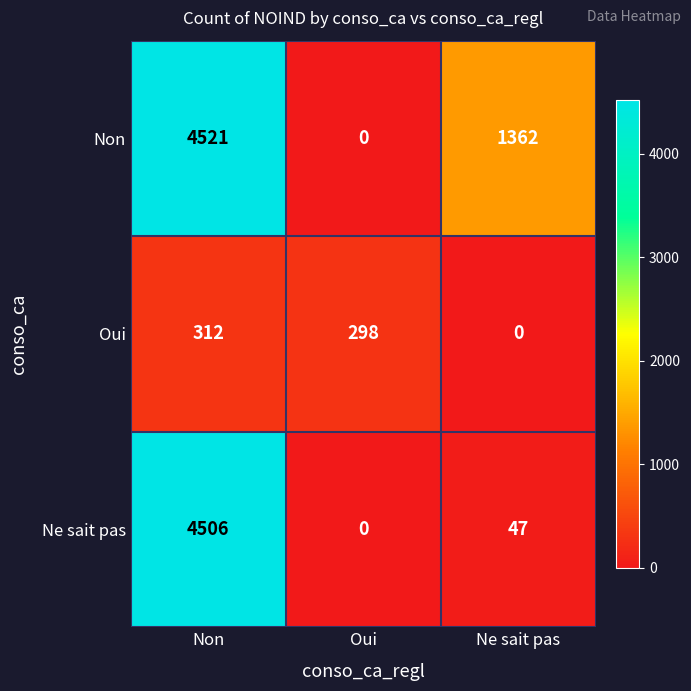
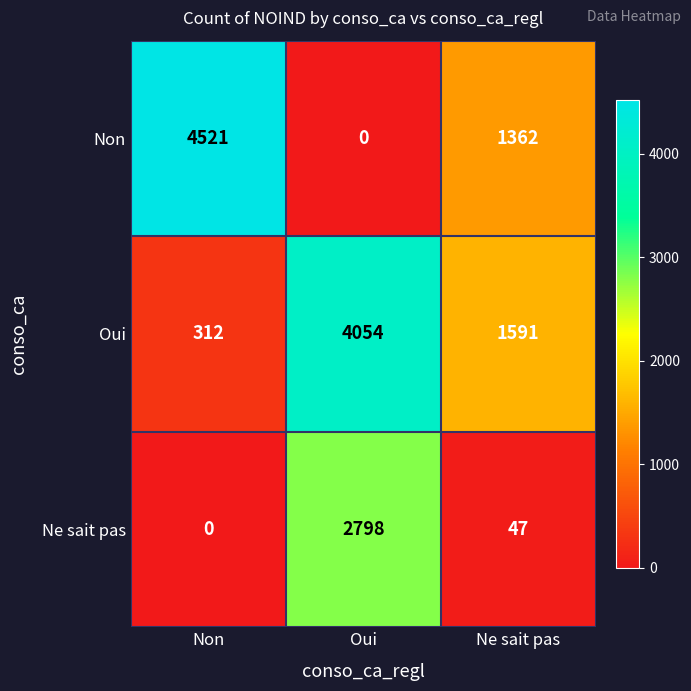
Oui, Oui: 298 -> 4054
Oui, Ne sait pas: 0 -> 1591
Ne sait pas, Non: 4506 -> 0
Ne sait pas, Oui: 0 -> 2798
